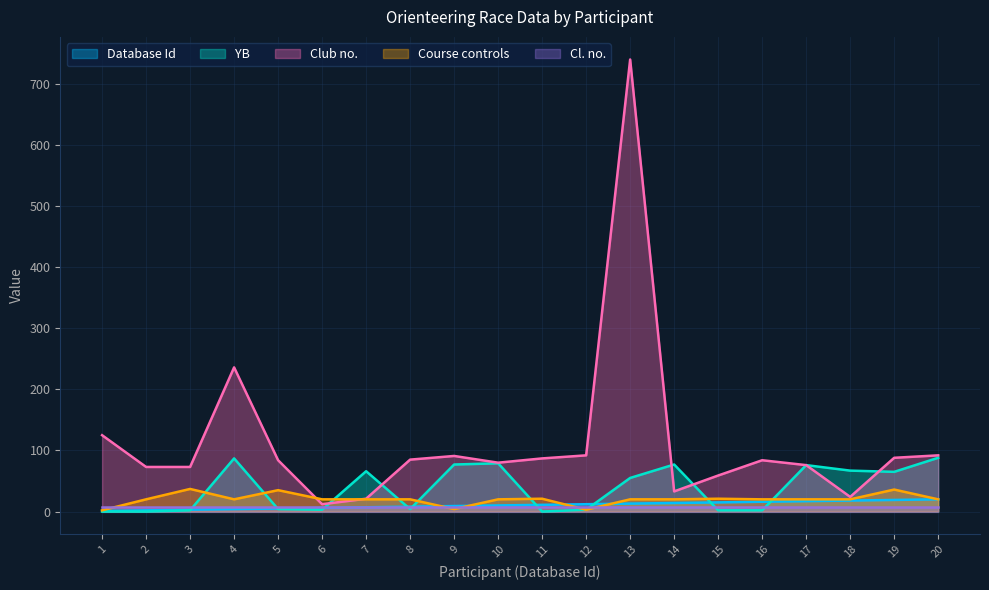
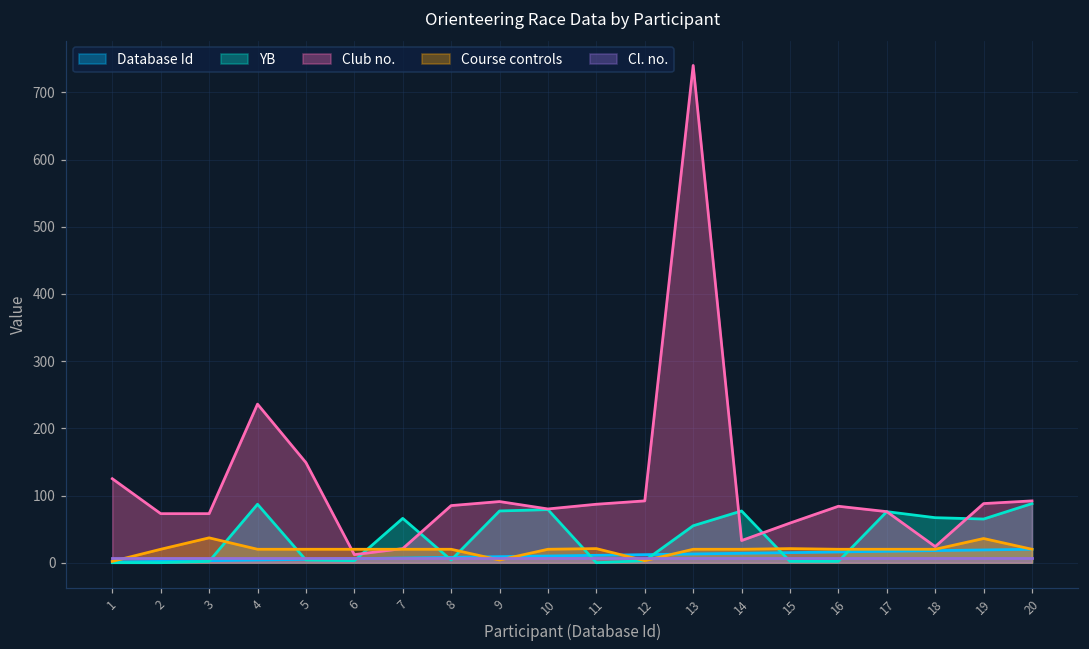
Club no., 5: 80 -> 150
Course controls, 5: 40 -> 20
